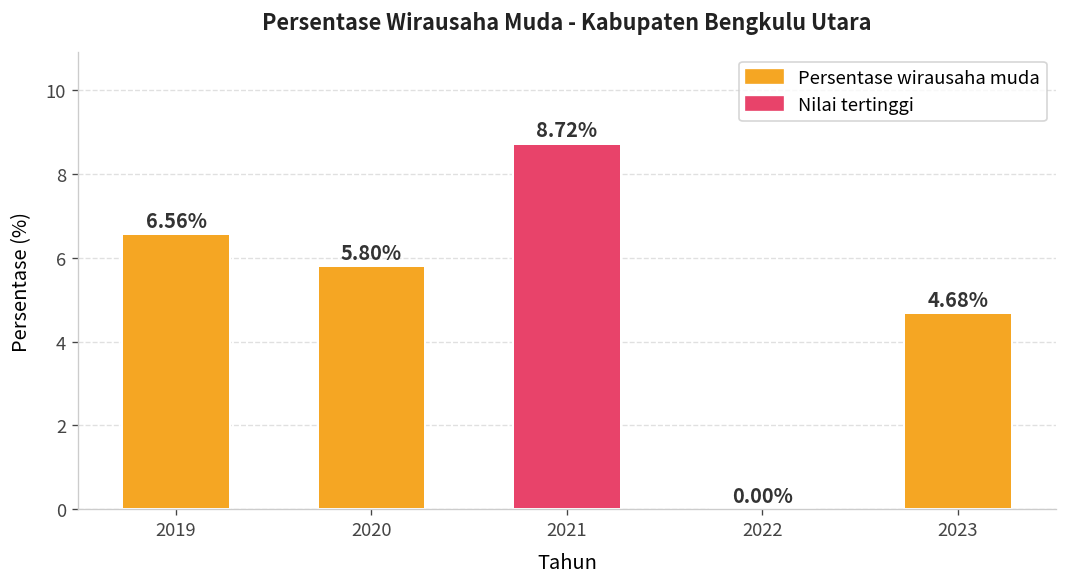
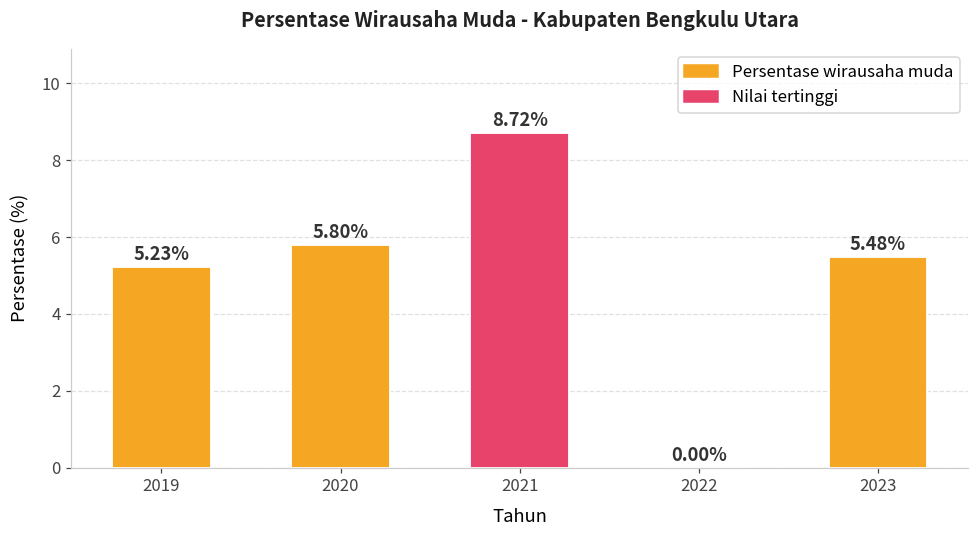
2019: 6.56% -> 5.23%
2023: 4.68% -> 5.48%
